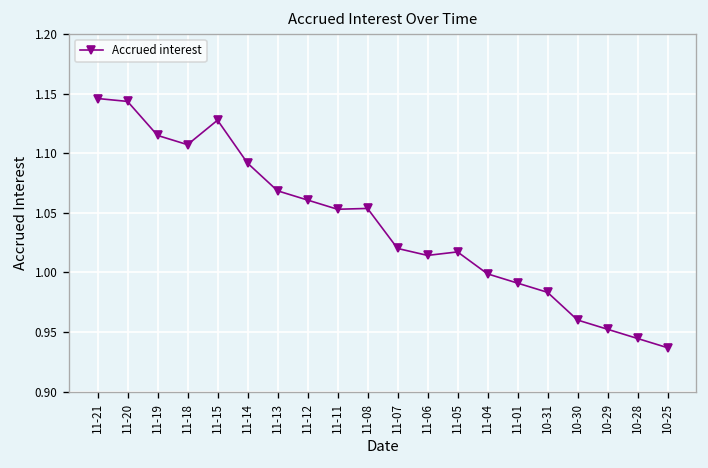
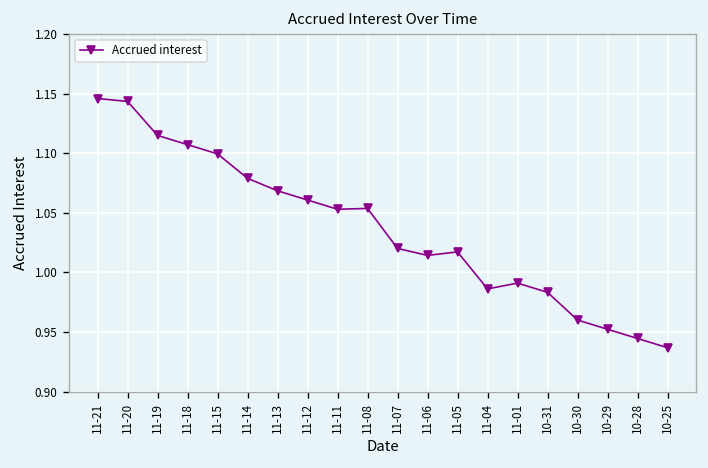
11-15: 1.13 -> 1.10
11-14: 1.09 -> 1.08
11-04: 1.00 -> 0.99
